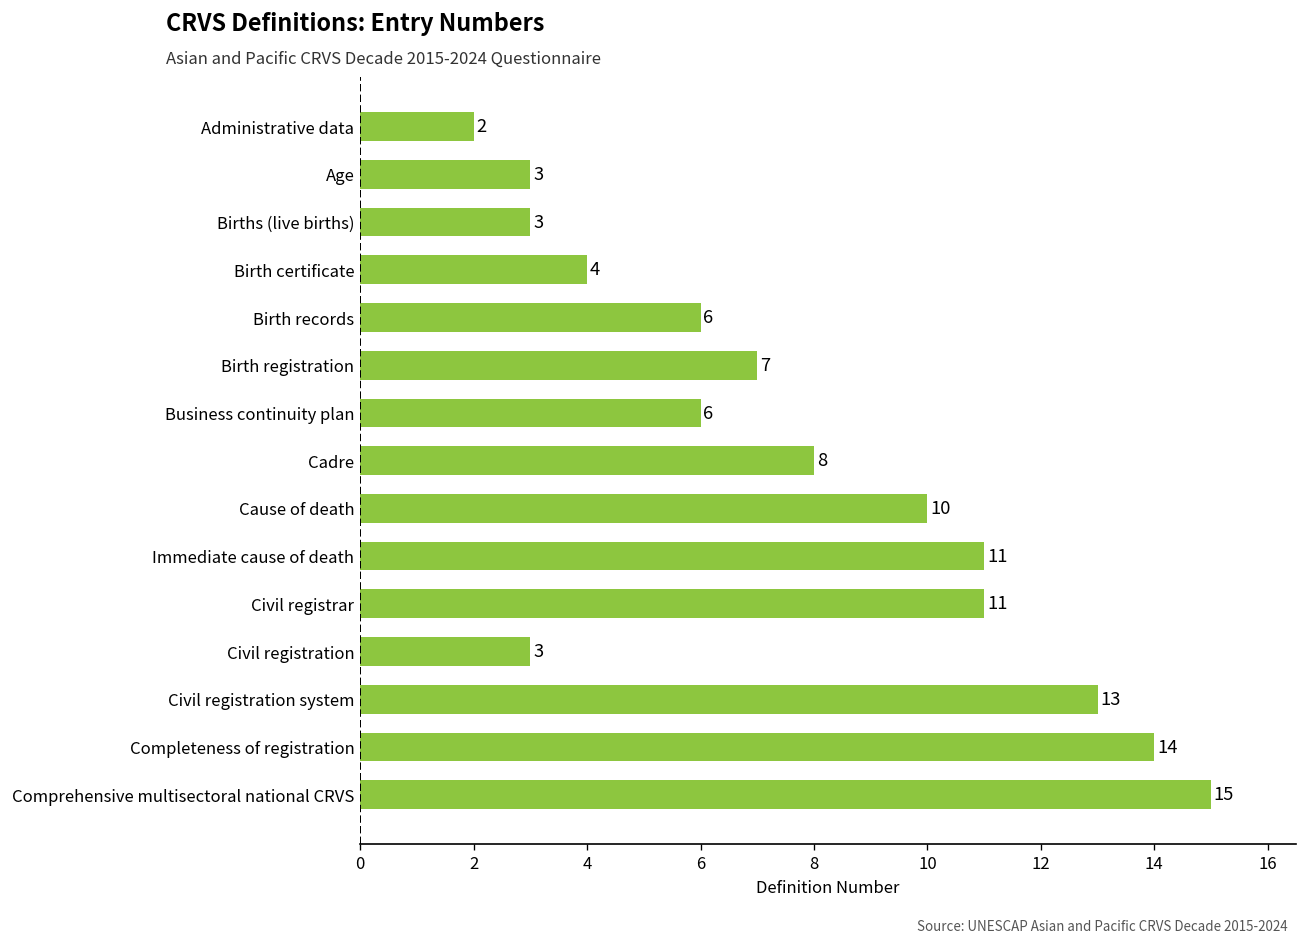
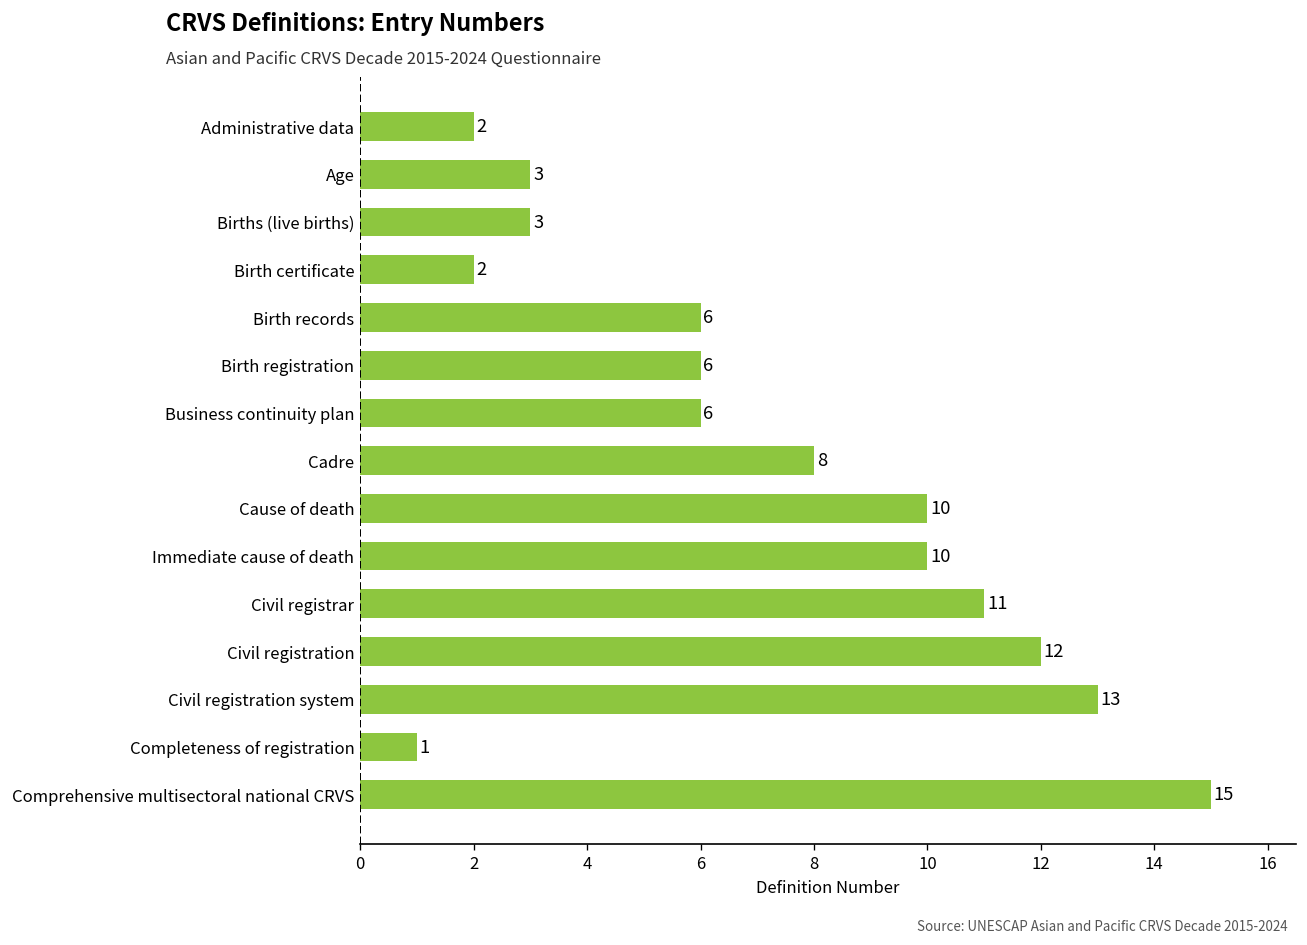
Birth certificate: 4 -> 2
Birth registration: 7 -> 6
Immediate cause of death: 11 -> 10
Civil registration: 3 -> 12
Completeness of registration: 14 -> 1
